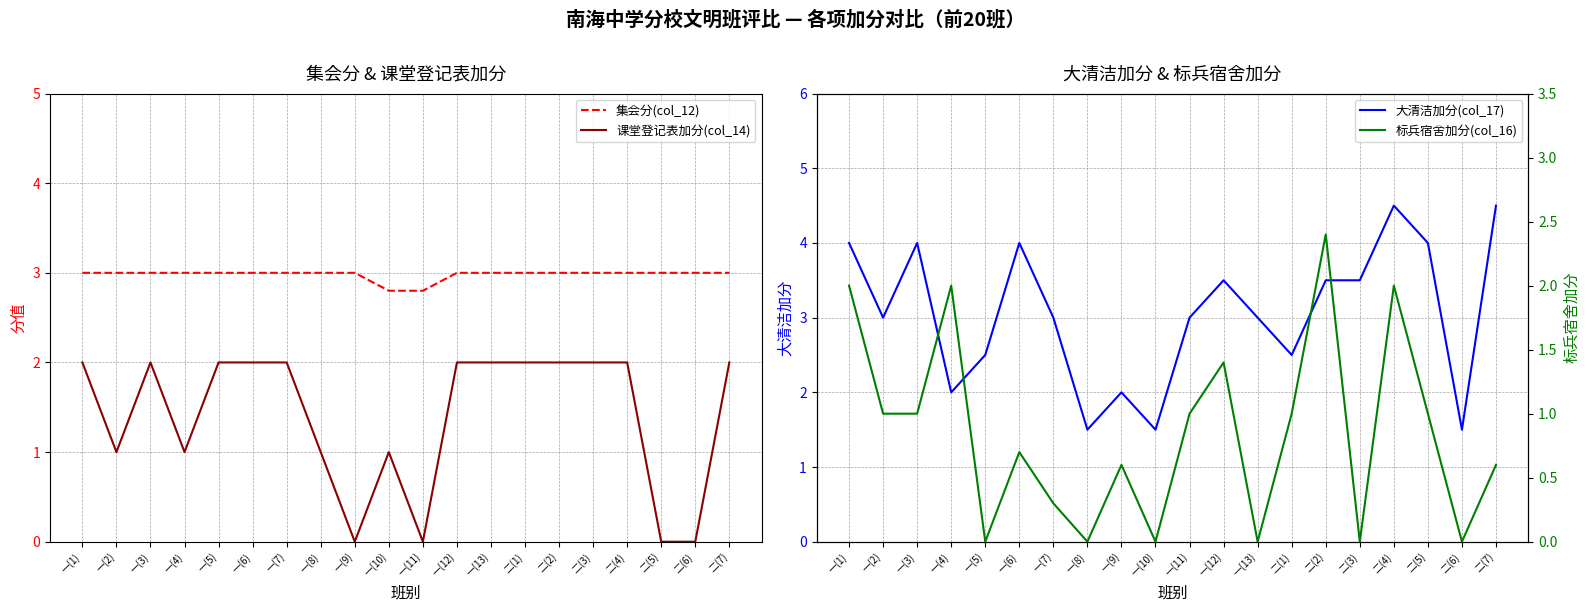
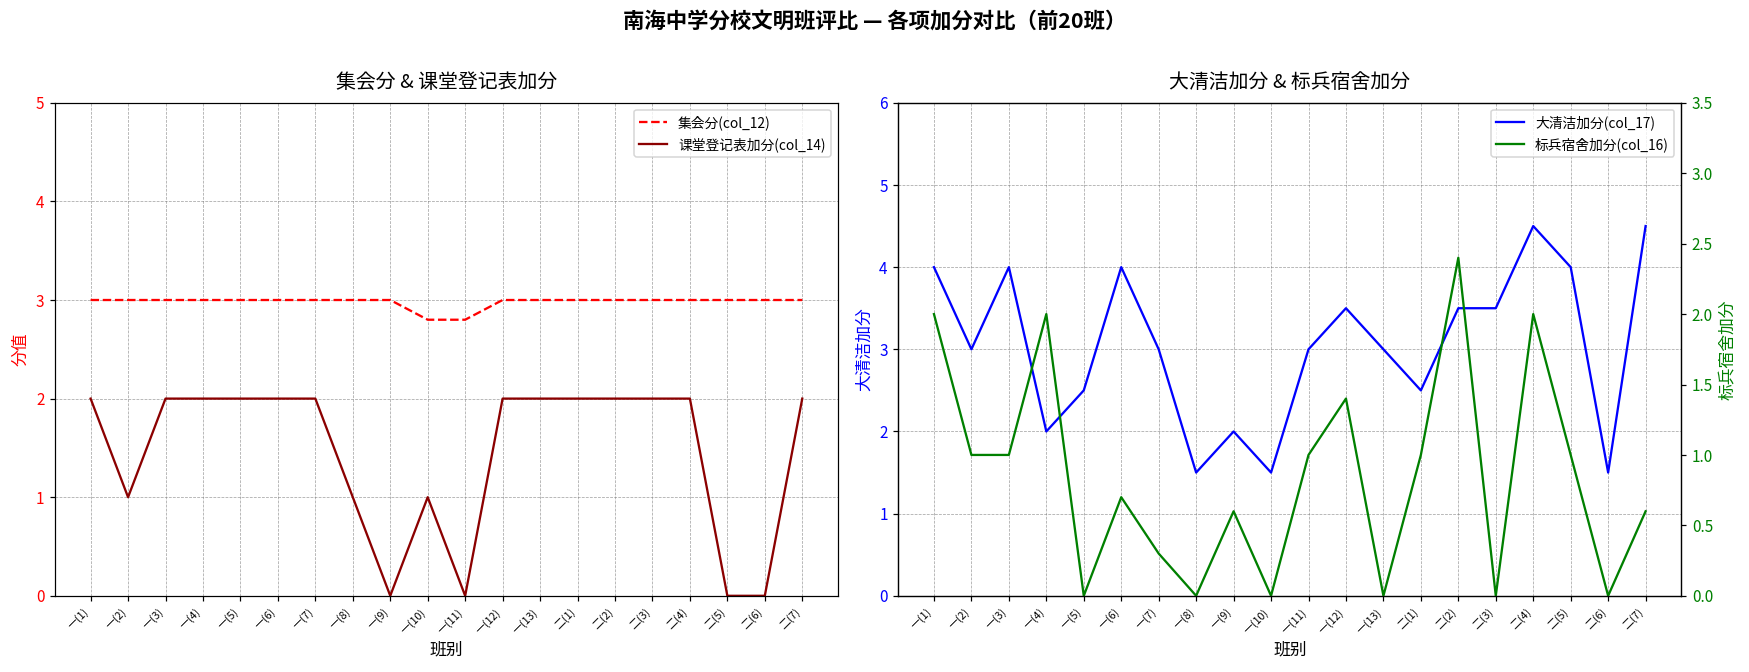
集会分 & 课堂登记表加分, 课堂登记表加分(col_14), 一(4): 1 -> 2
